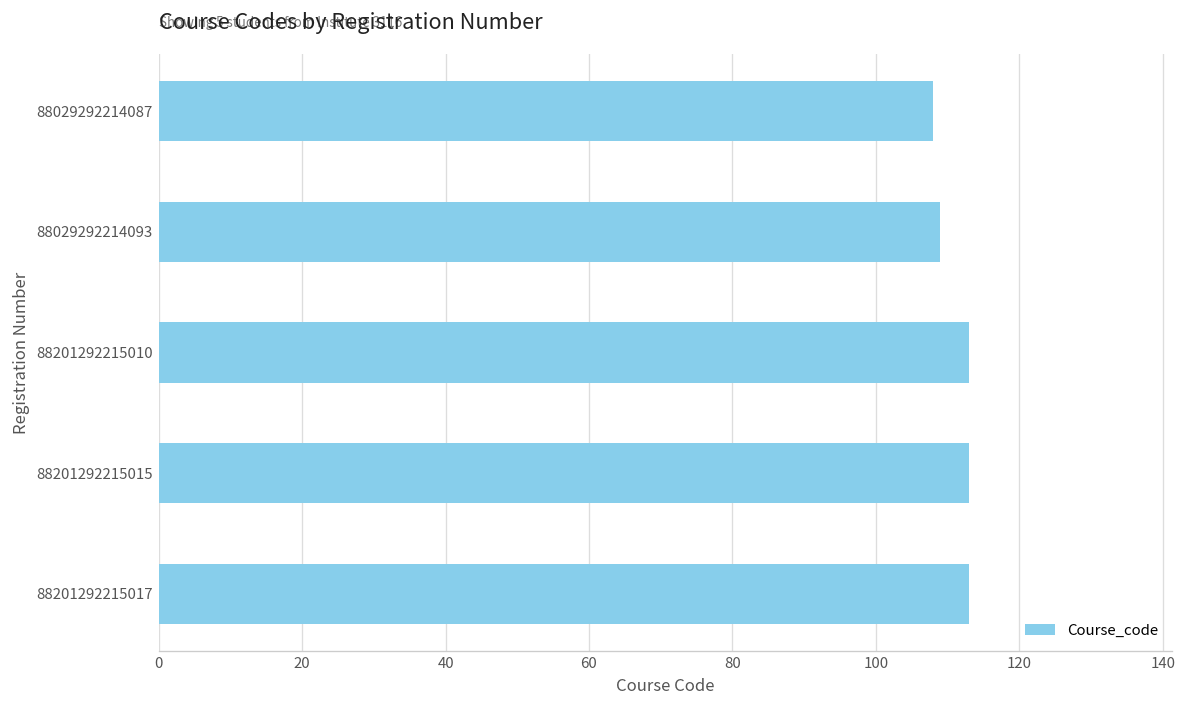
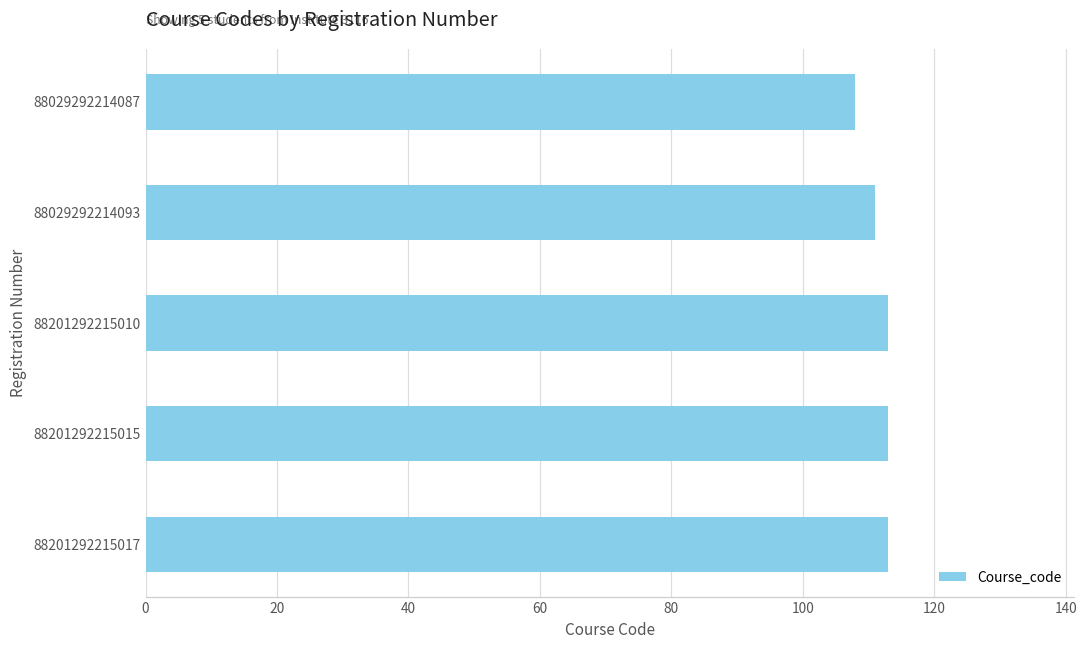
88029292214093: 109 -> 111
